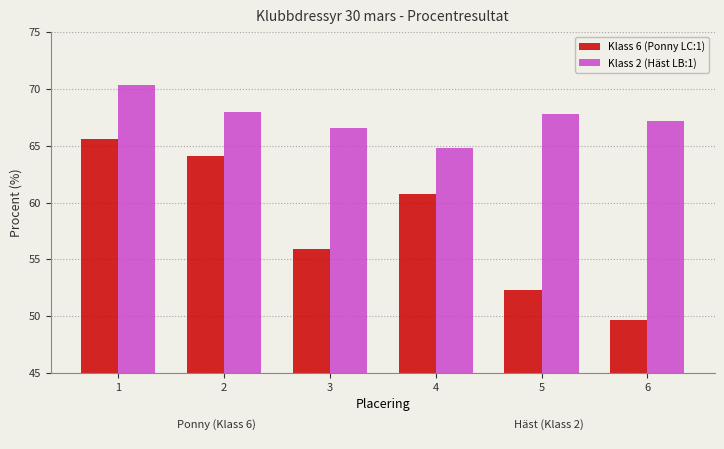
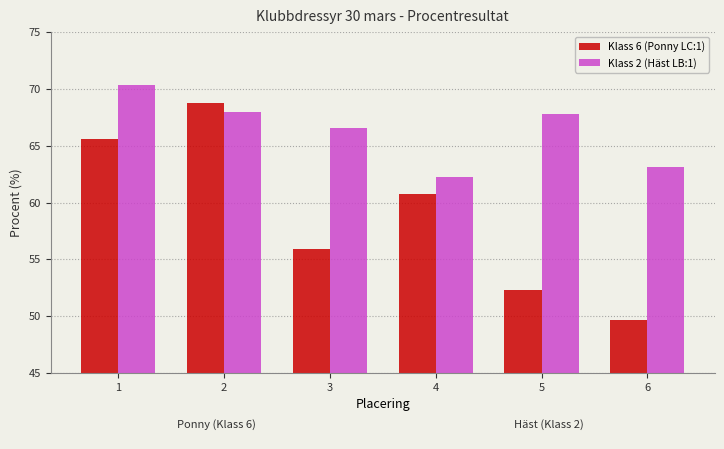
Klass 6 (Ponny LC:1), 2: 64.1 -> 68.7
Klass 2 (Häst LB:1), 4: 64.8 -> 62.2
Klass 2 (Häst LB:1), 6: 67.2 -> 63.1
